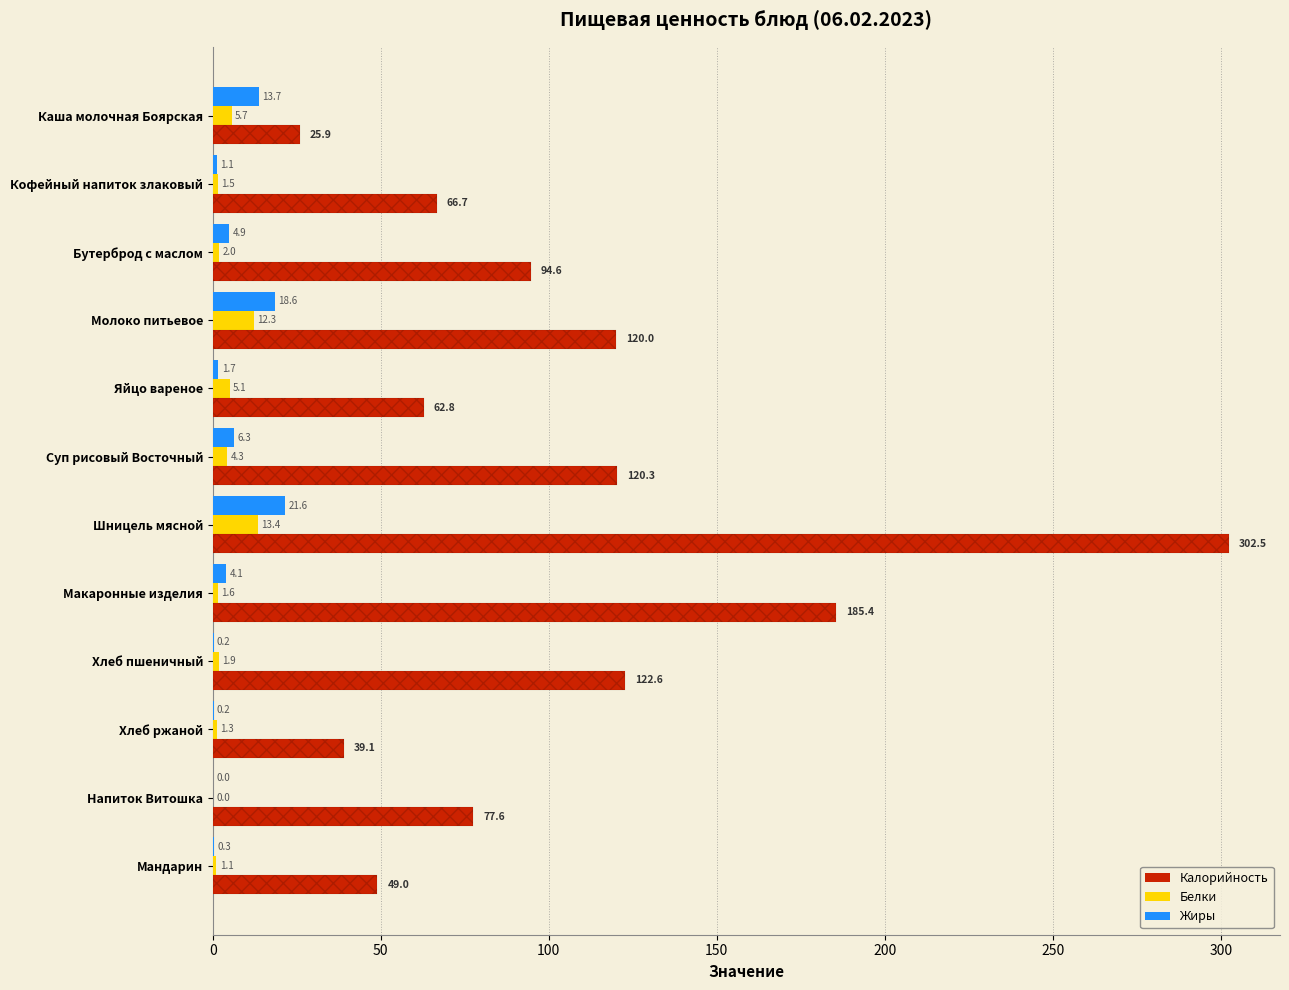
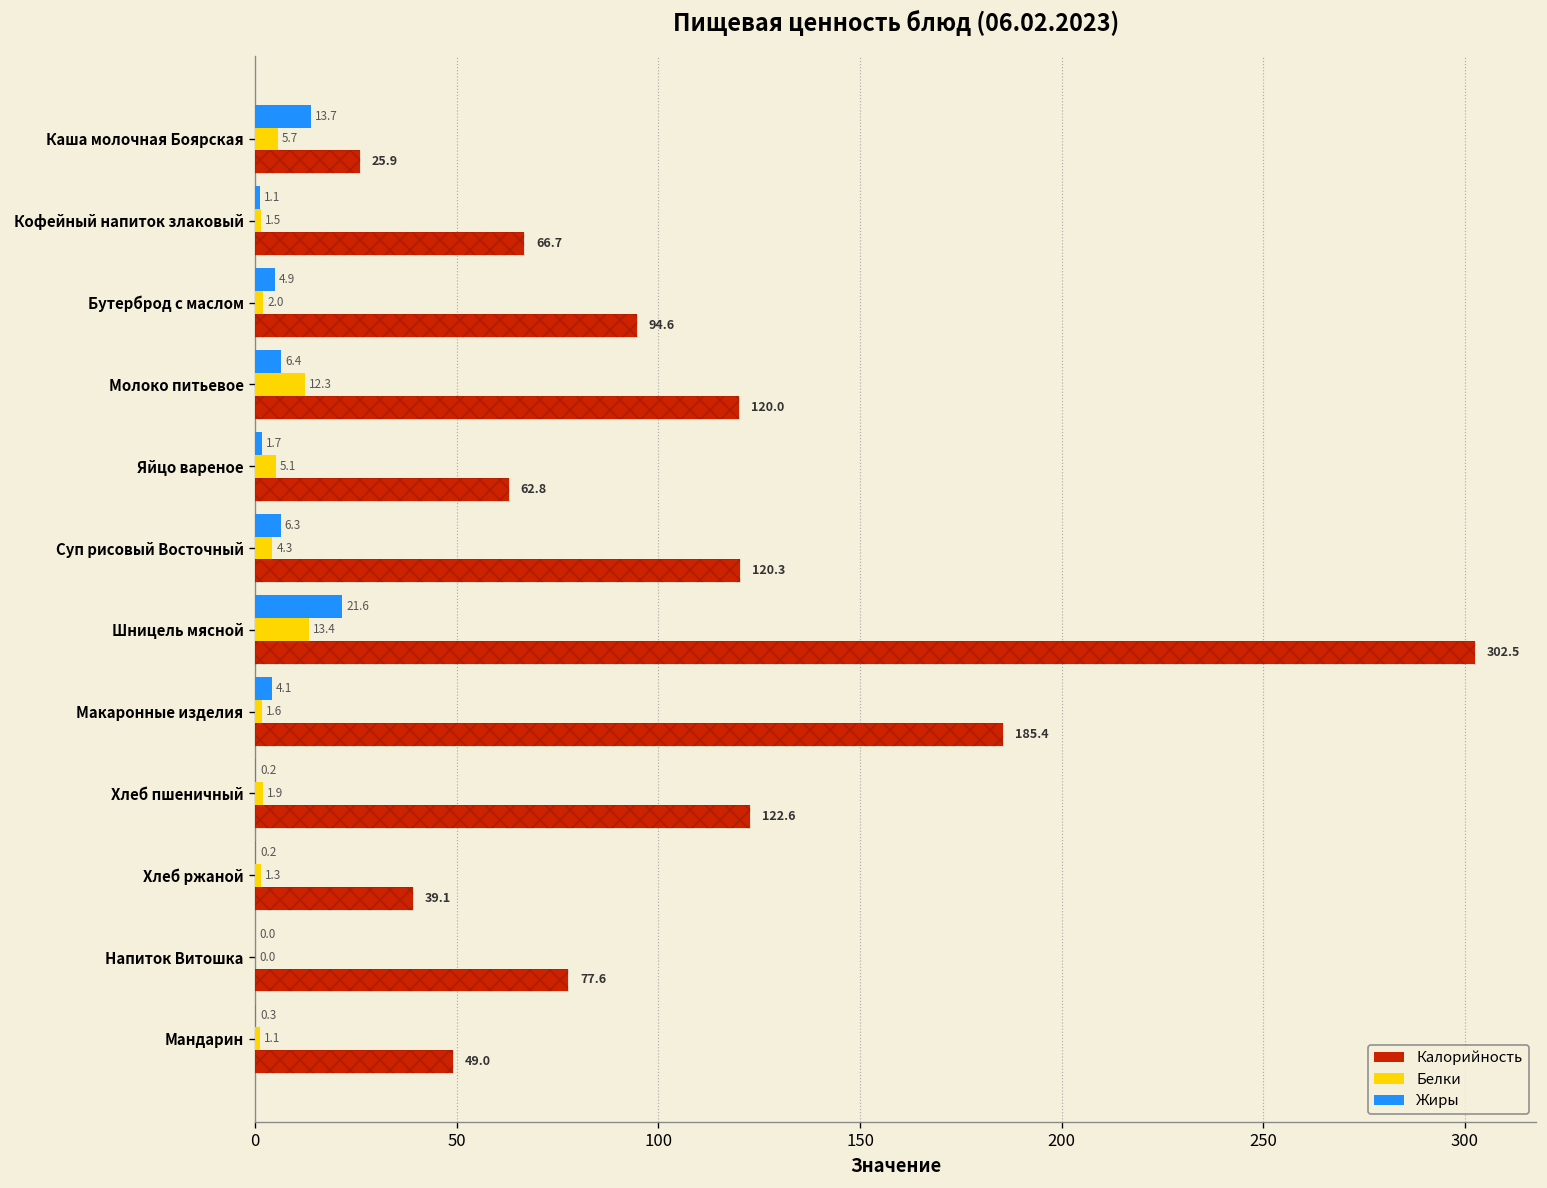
Жиры, Молоко питьевое: 18.6 -> 6.4
